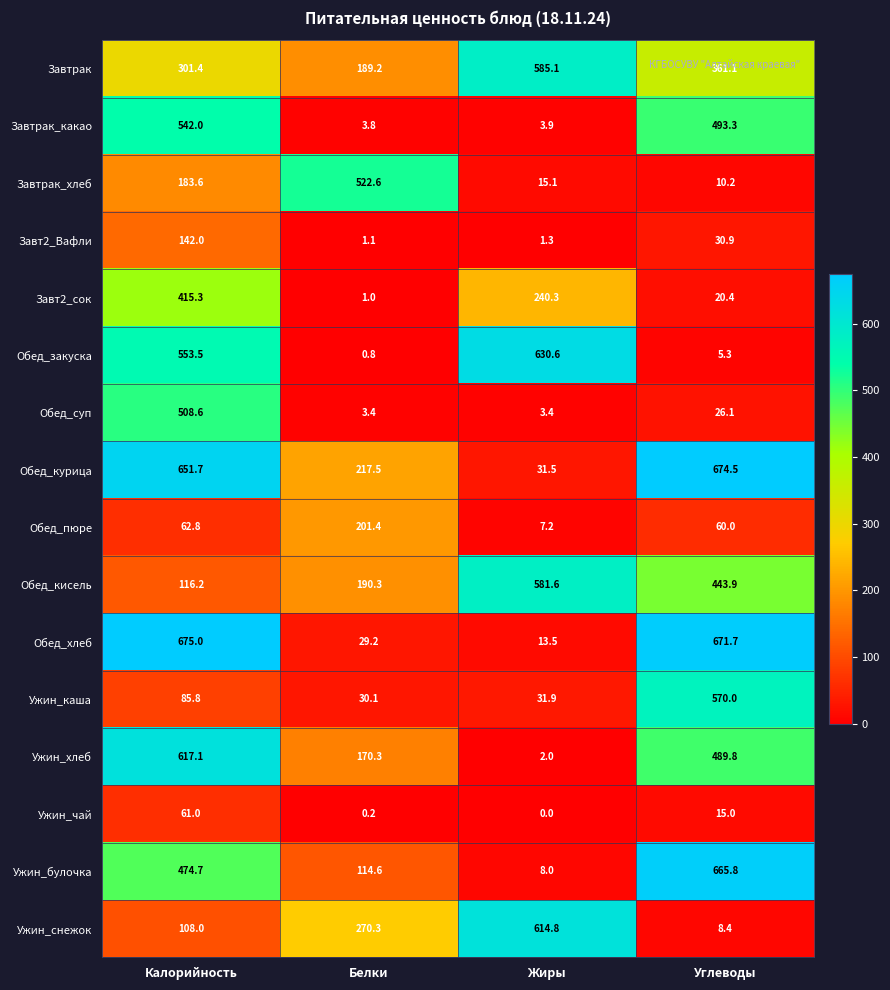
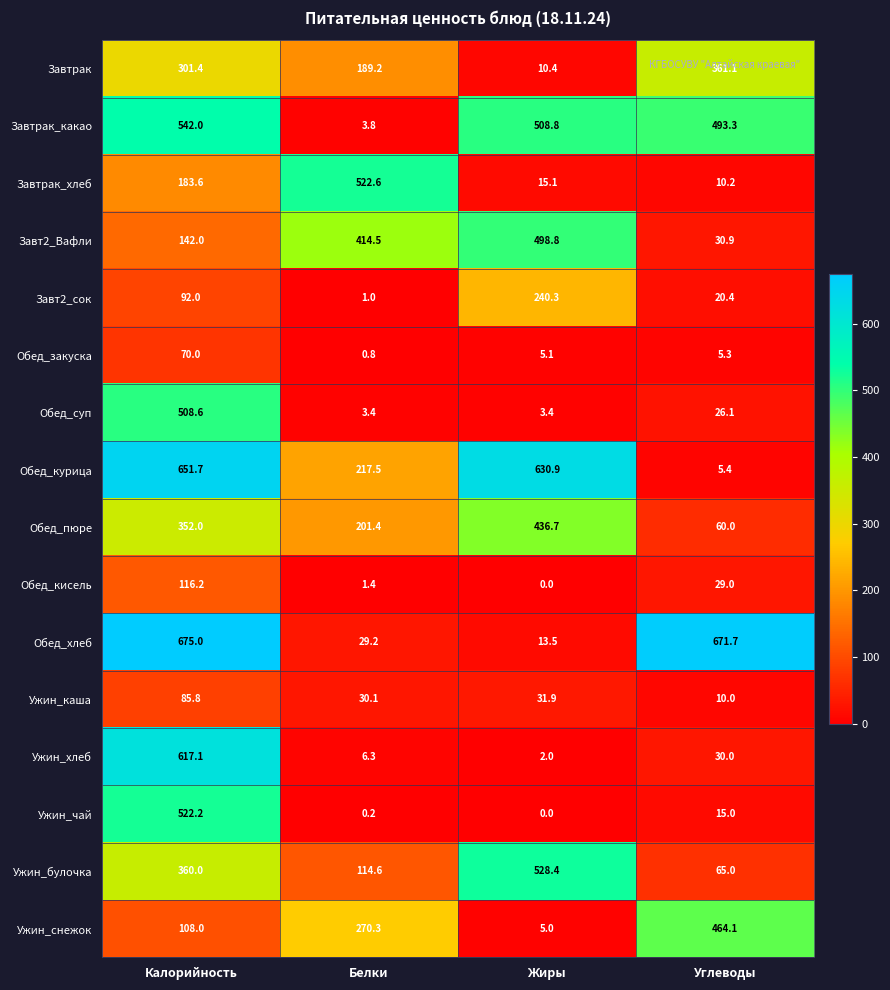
Завтрак, Жиры: 585.1 -> 10.4
Завтрак_какао, Жиры: 3.9 -> 508.8
Завт2_Вафли, Белки: 1.1 -> 414.5
Завт2_Вафли, Жиры: 1.3 -> 498.8
Завт2_сок, Калорийность: 415.3 -> 92.0
Обед_закуска, Калорийность: 553.5 -> 70.0
Обед_закуска, Жиры: 630.6 -> 5.1
Обед_курица, Жиры: 31.5 -> 630.9
Обед_курица, Углеводы: 674.5 -> 5.4
Обед_пюре, Калорийность: 62.8 -> 352.0
Обед_пюре, Жиры: 7.2 -> 436.7
Обед_кисель, Белки: 190.3 -> 1.4
Обед_кисель, Жиры: 581.6 -> 0.0
Обед_кисель, Углеводы: 443.9 -> 29.0
Ужин_каша, Углеводы: 570.0 -> 10.0
Ужин_хлеб, Белки: 170.3 -> 6.3
Ужин_хлеб, Углеводы: 489.8 -> 30.0
Ужин_чай, Калорийность: 61.0 -> 522.2
Ужин_булочка, Калорийность: 474.7 -> 360.0
Ужин_булочка, Жиры: 8.0 -> 528.4
Ужин_булочка, Углеводы: 665.8 -> 65.0
Ужин_снежок, Жиры: 614.8 -> 5.0
Ужин_снежок, Углеводы: 8.4 -> 464.1
